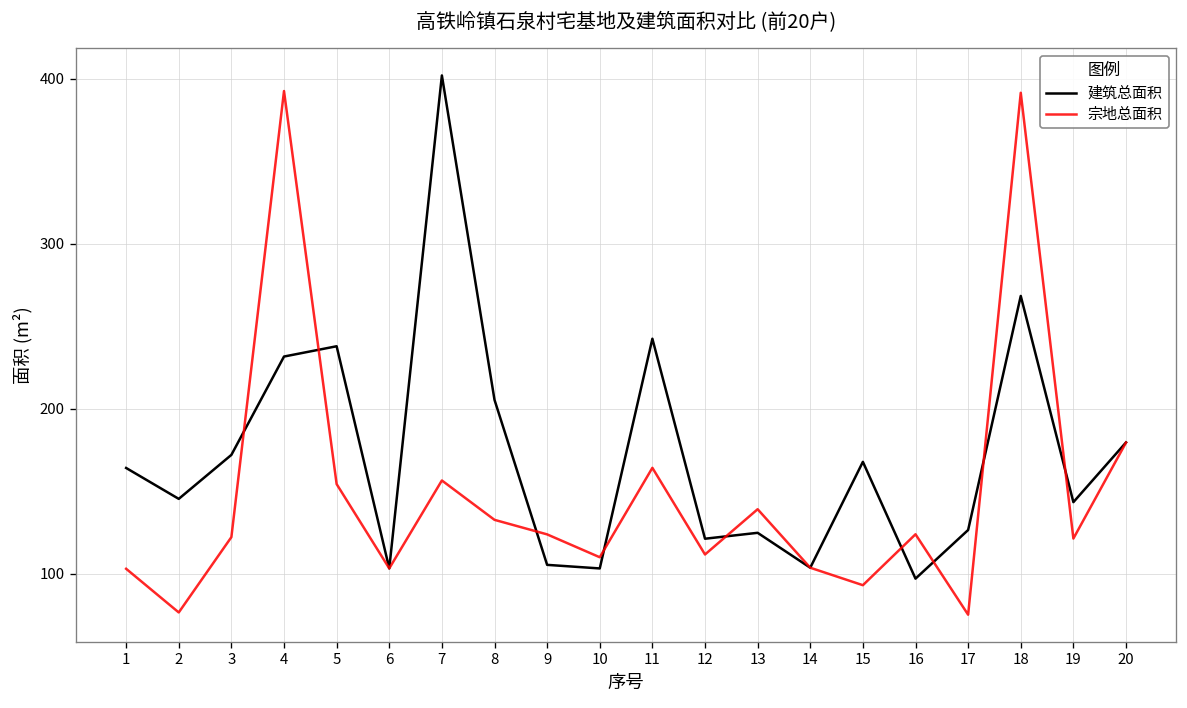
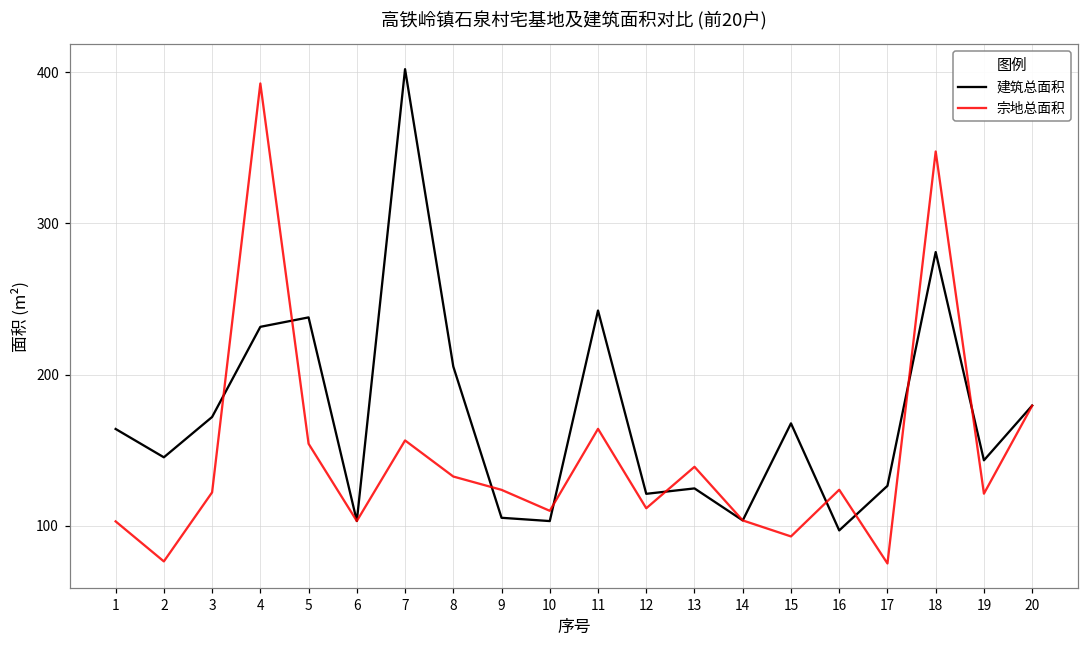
建筑总面积, 18: 268 -> 281
宗地总面积, 18: 391 -> 348
